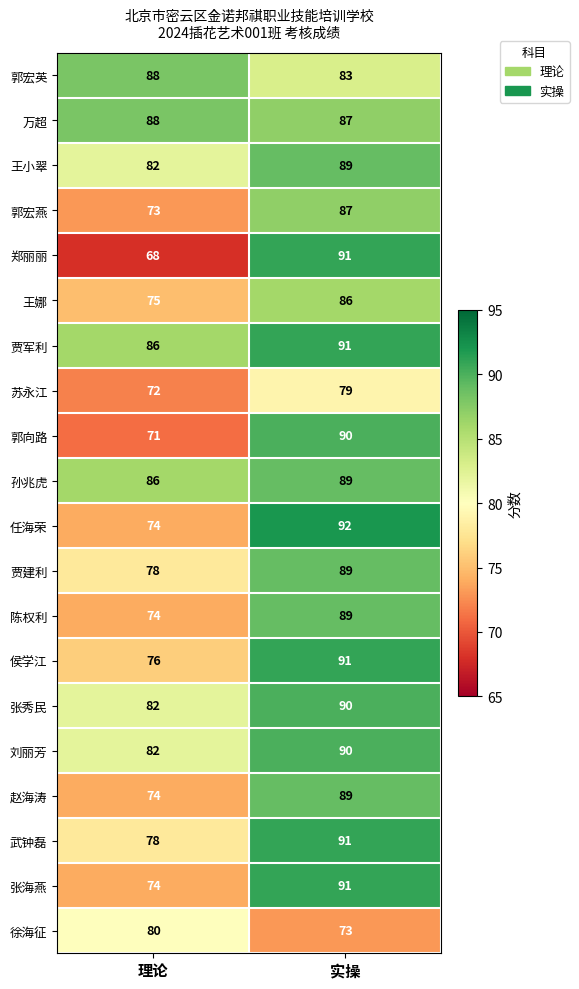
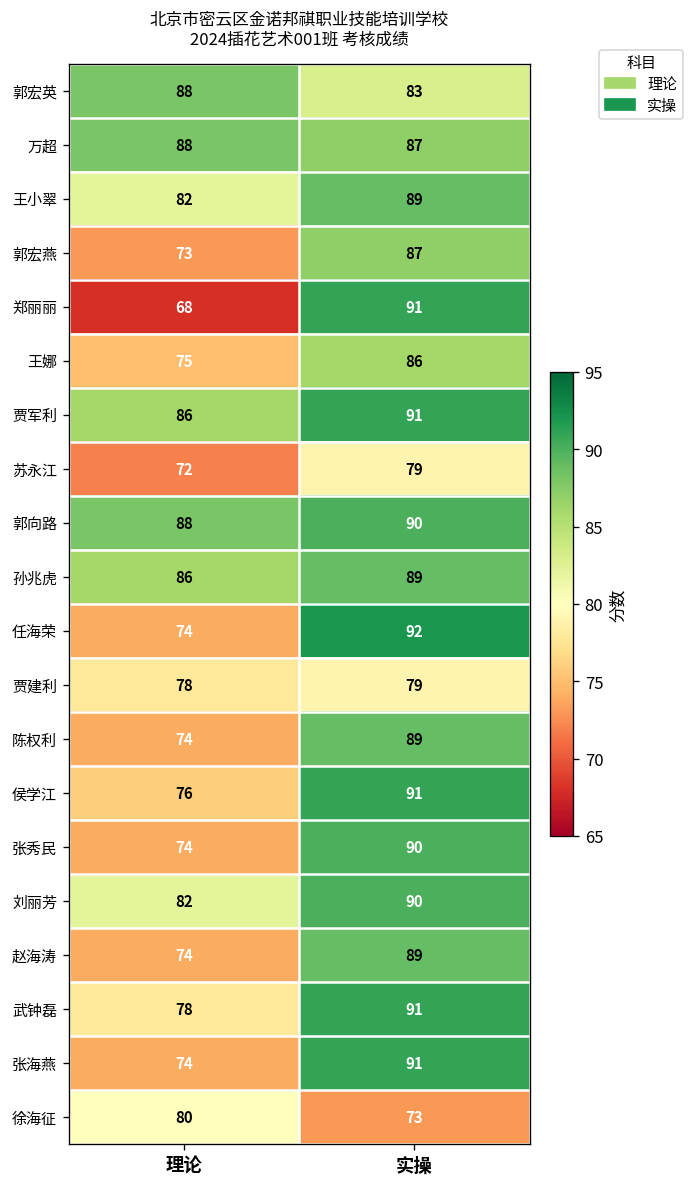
郭向路, 理论: 71 -> 88
贾建利, 实操: 89 -> 79
张秀民, 理论: 82 -> 74
